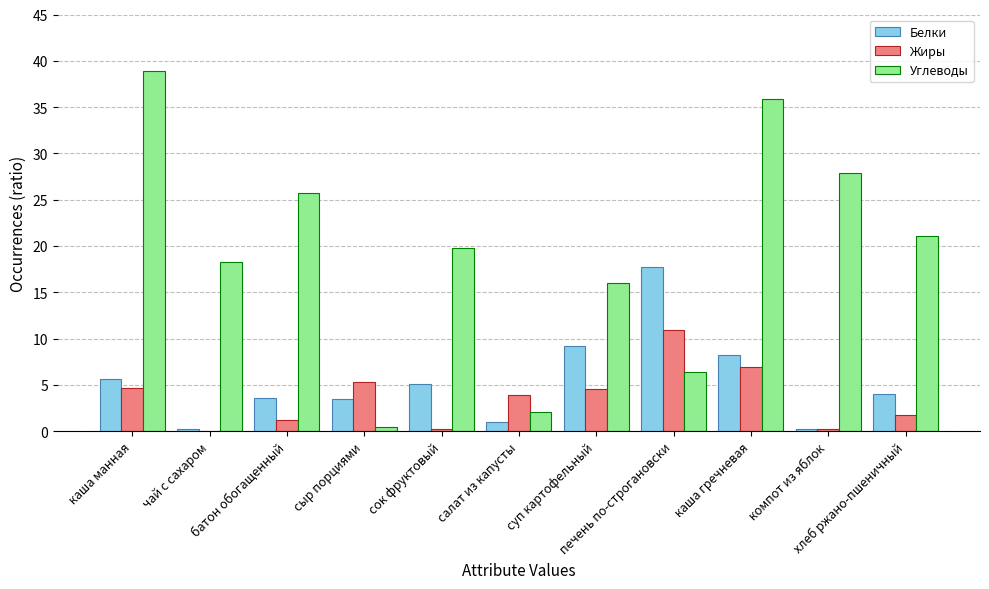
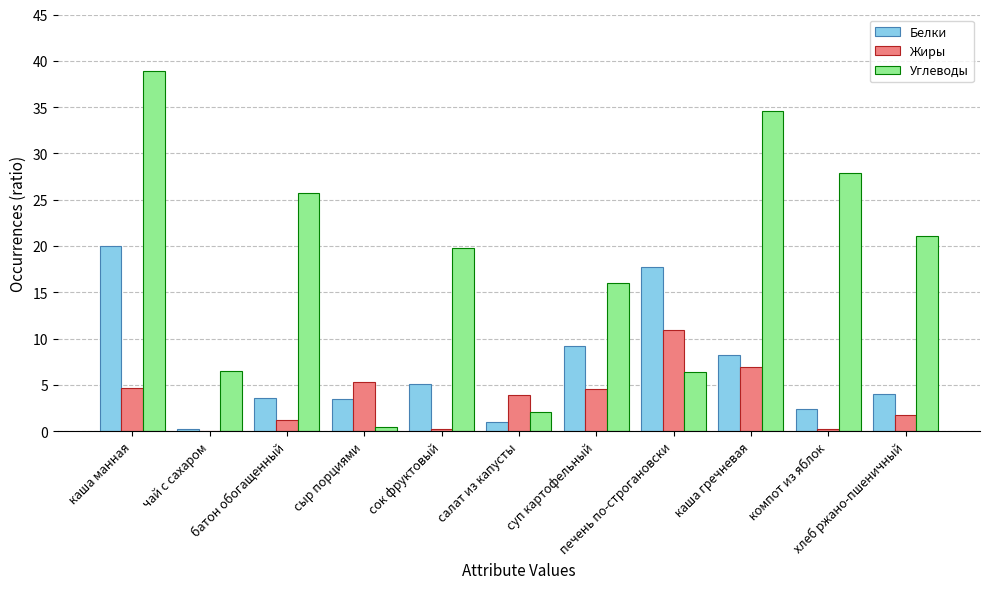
Белки, каша манная: 6 -> 20
Углеводы, чай с сахаром: 18 -> 7
Углеводы, каша гречневая: 36 -> 35
Белки, компот из яблок: 0 -> 2
